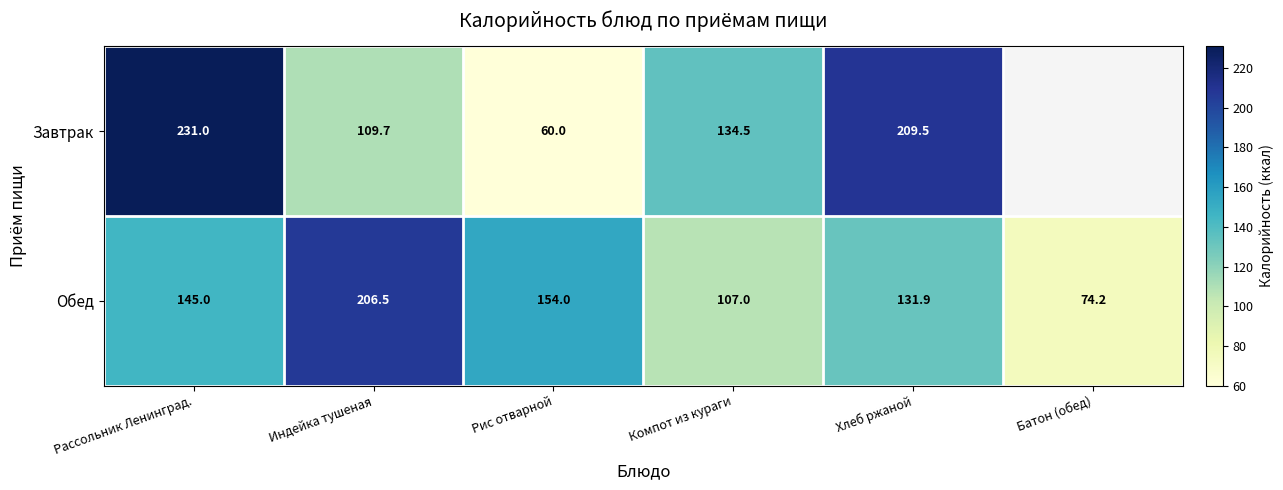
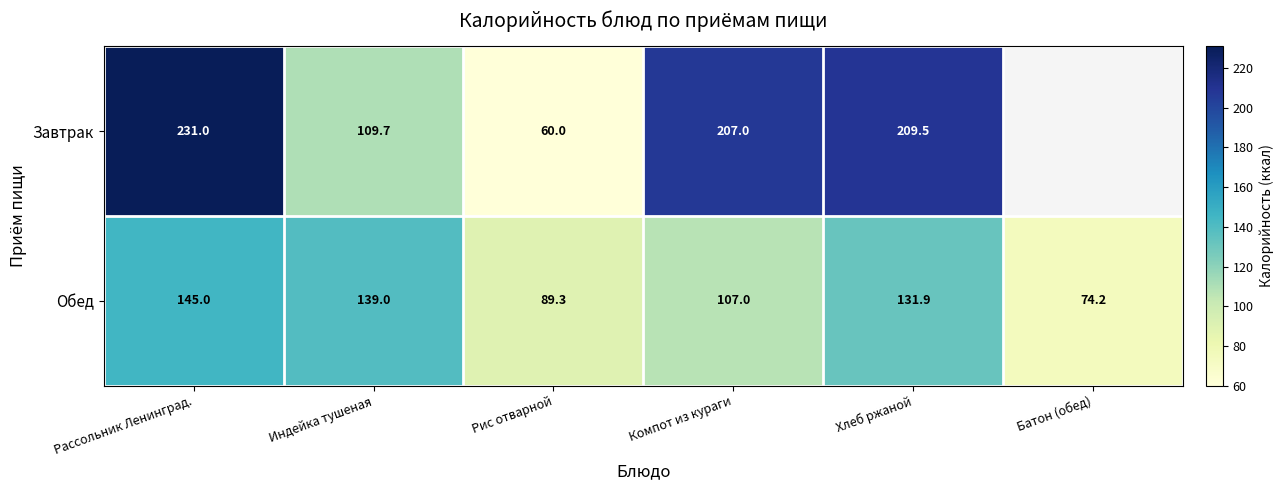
Завтрак, Компот из кураги: 134.5 -> 207.0
Обед, Индейка тушеная: 206.5 -> 139.0
Обед, Рис отварной: 154.0 -> 89.3
